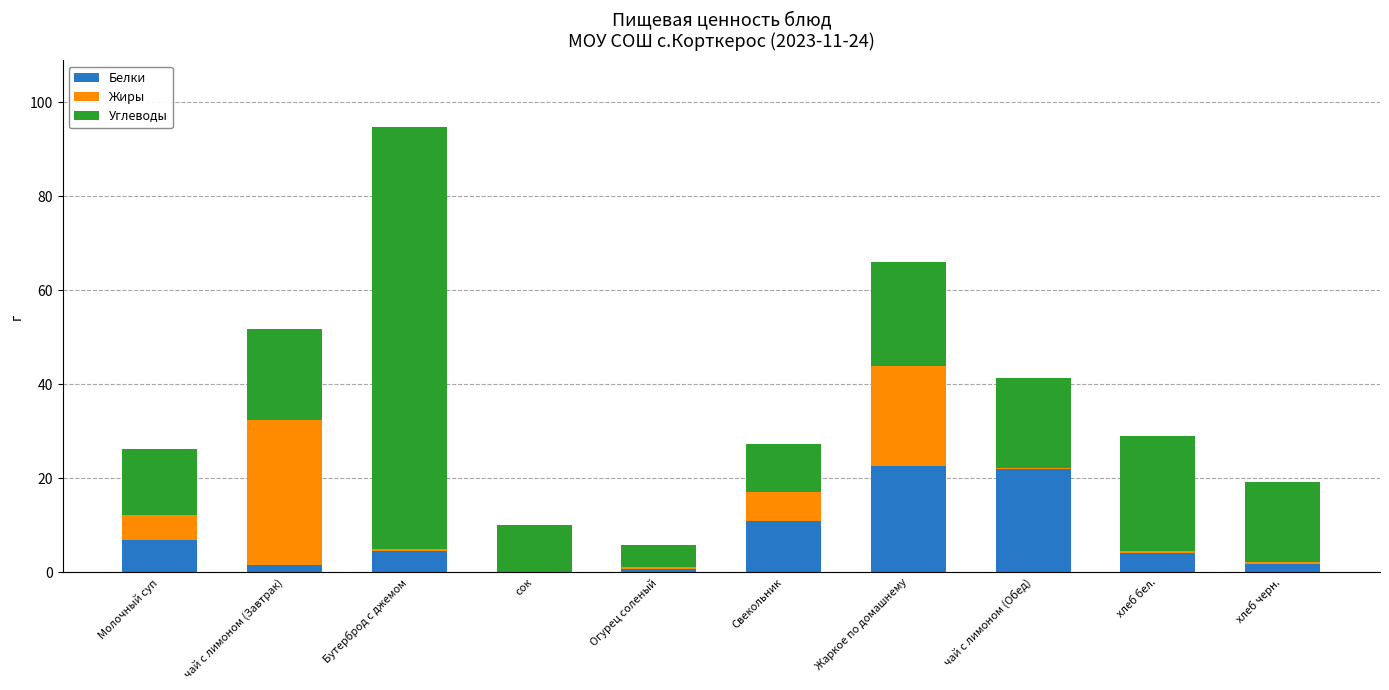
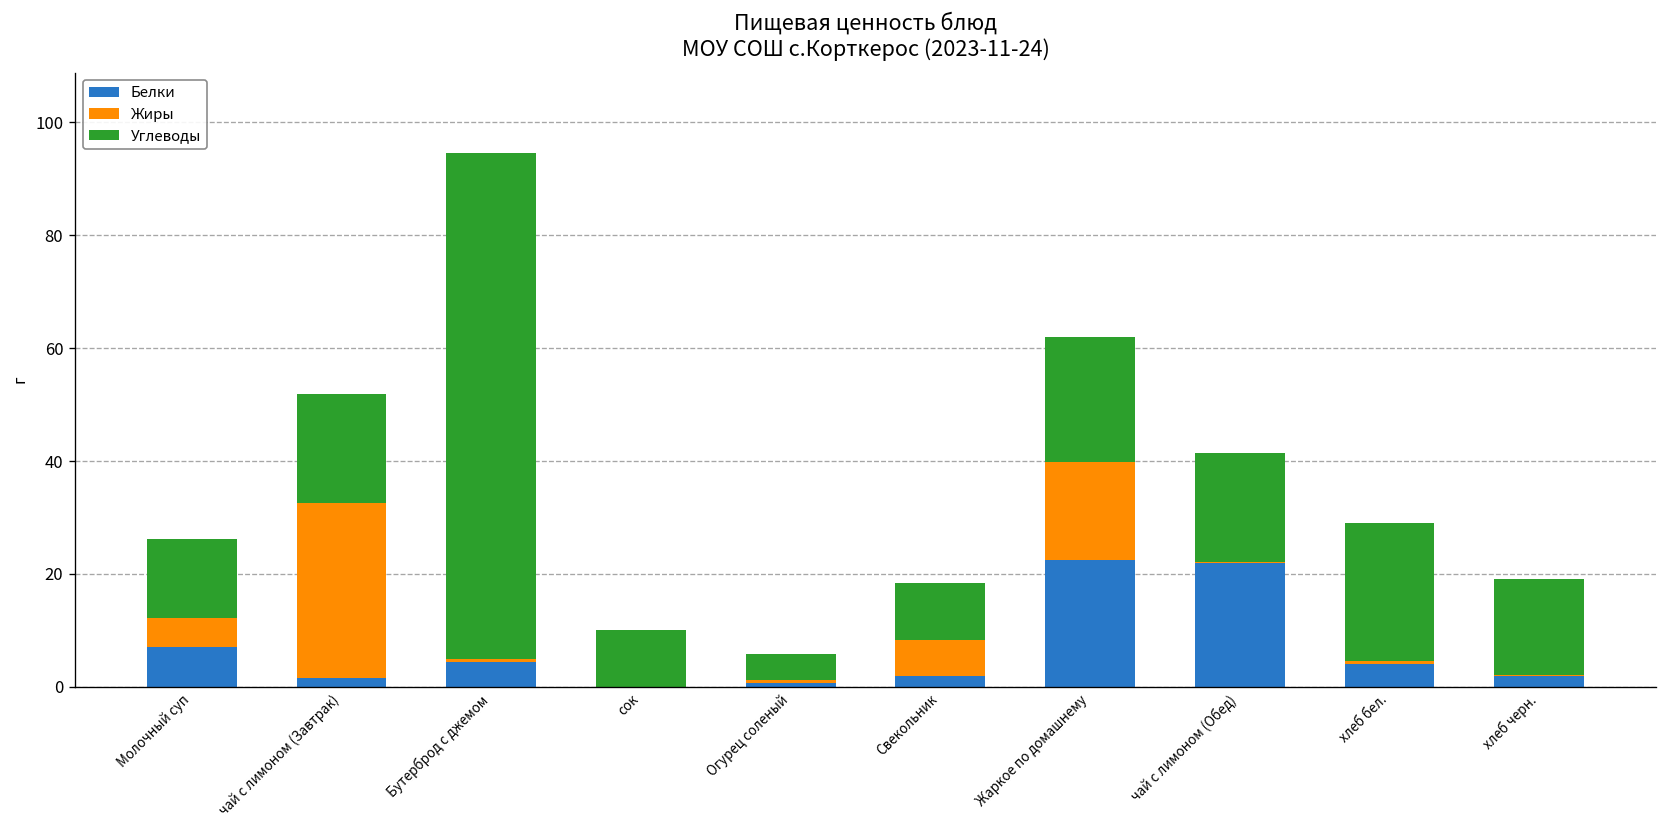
Белки, Свекольник: 11 -> 2
Жиры, Жаркое по домашнему: 21 -> 17
